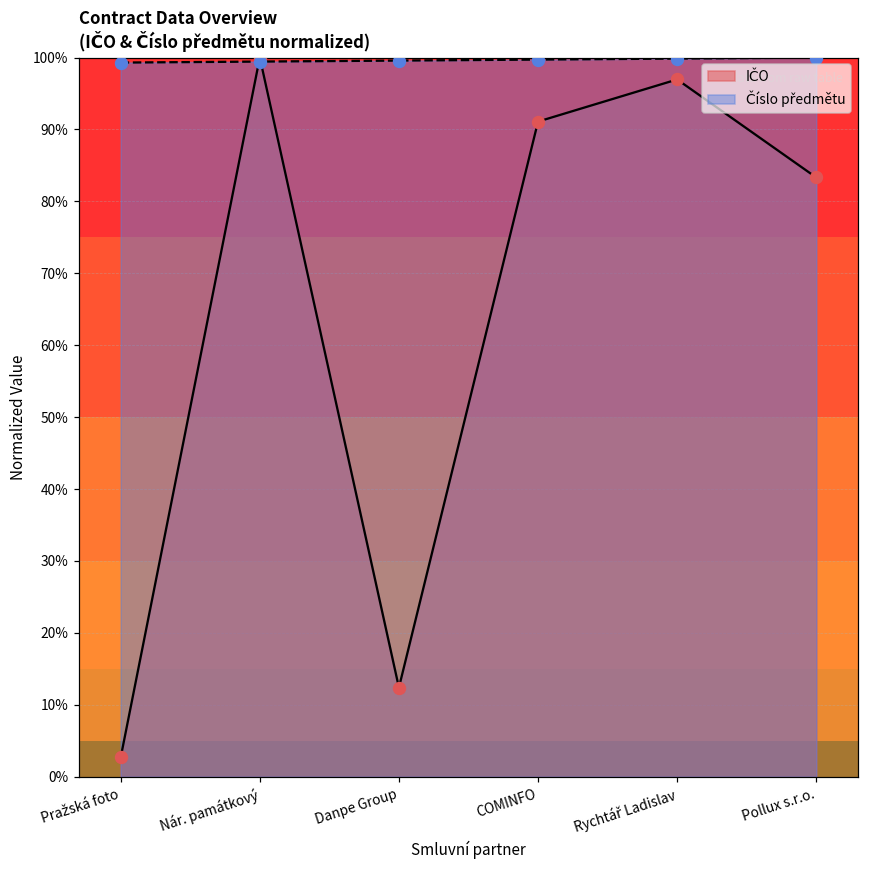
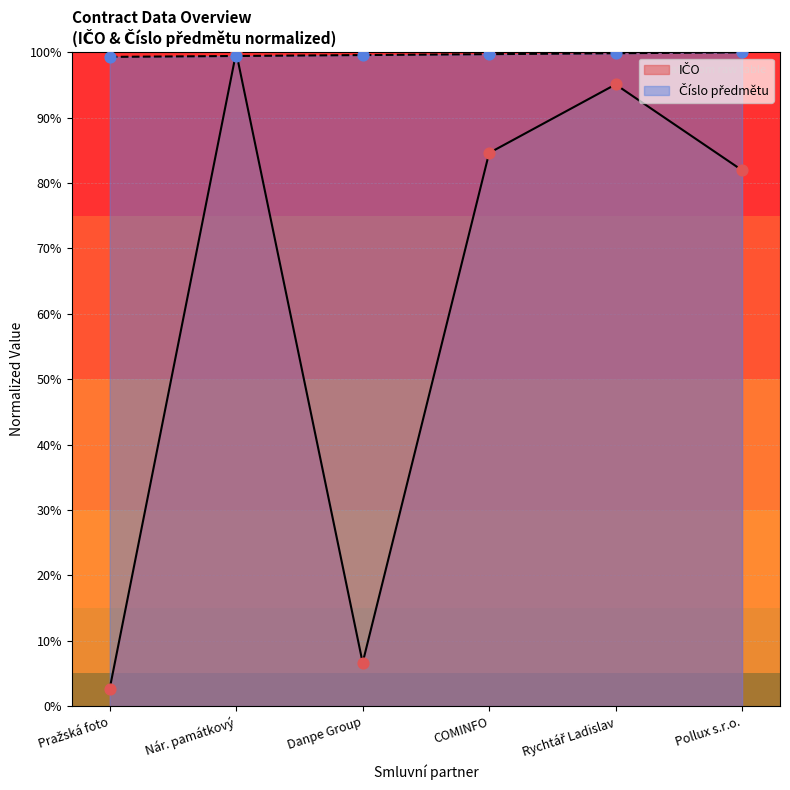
IČO, Danpe Group: 12% -> 7%
IČO, COMINFO: 91% -> 85%
IČO, Rychtář Ladislav: 97% -> 95%
IČO, Pollux s.r.o.: 83% -> 82%
